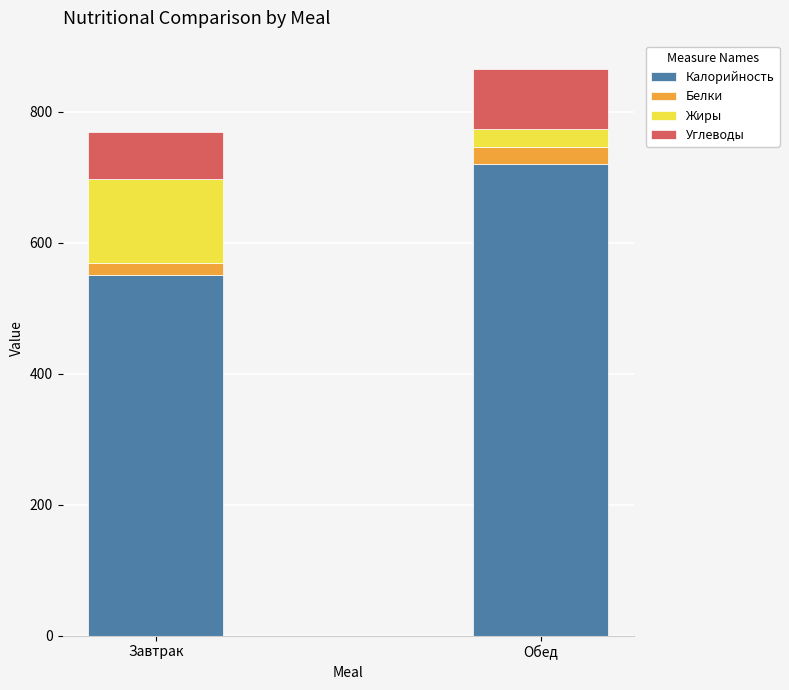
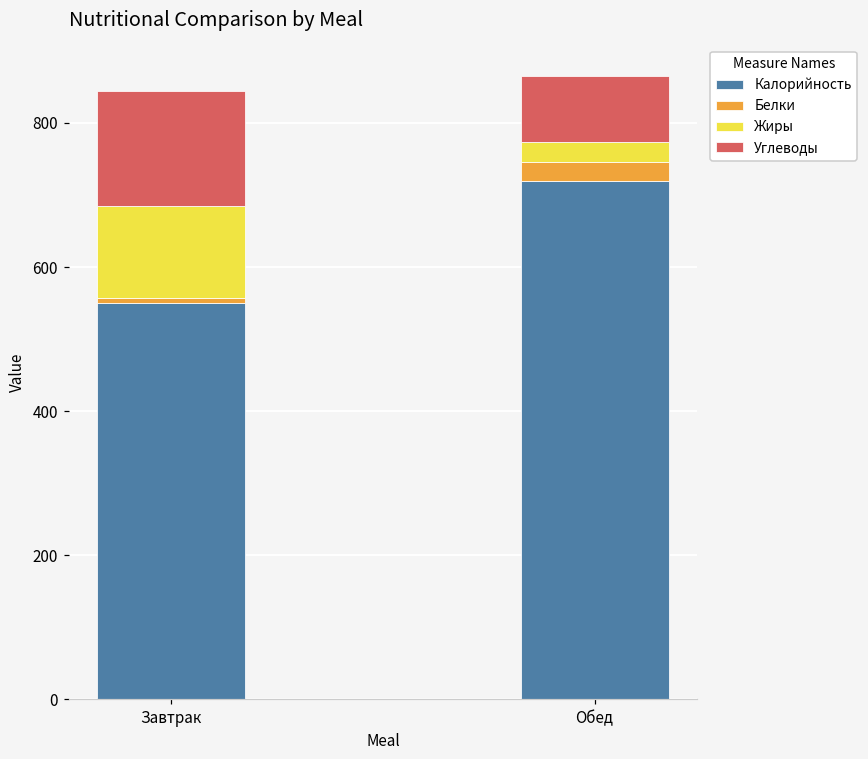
Белки, Завтрак: 20 -> 10
Углеводы, Завтрак: 70 -> 160
